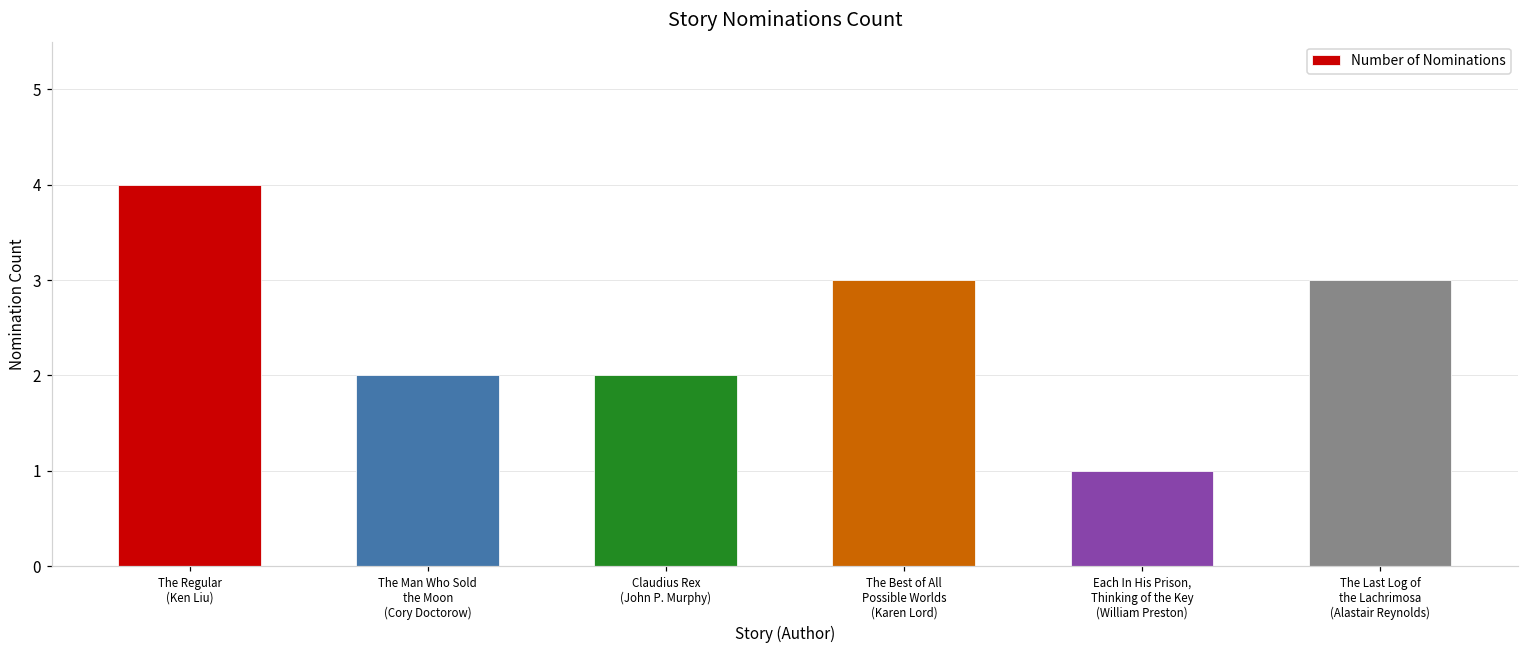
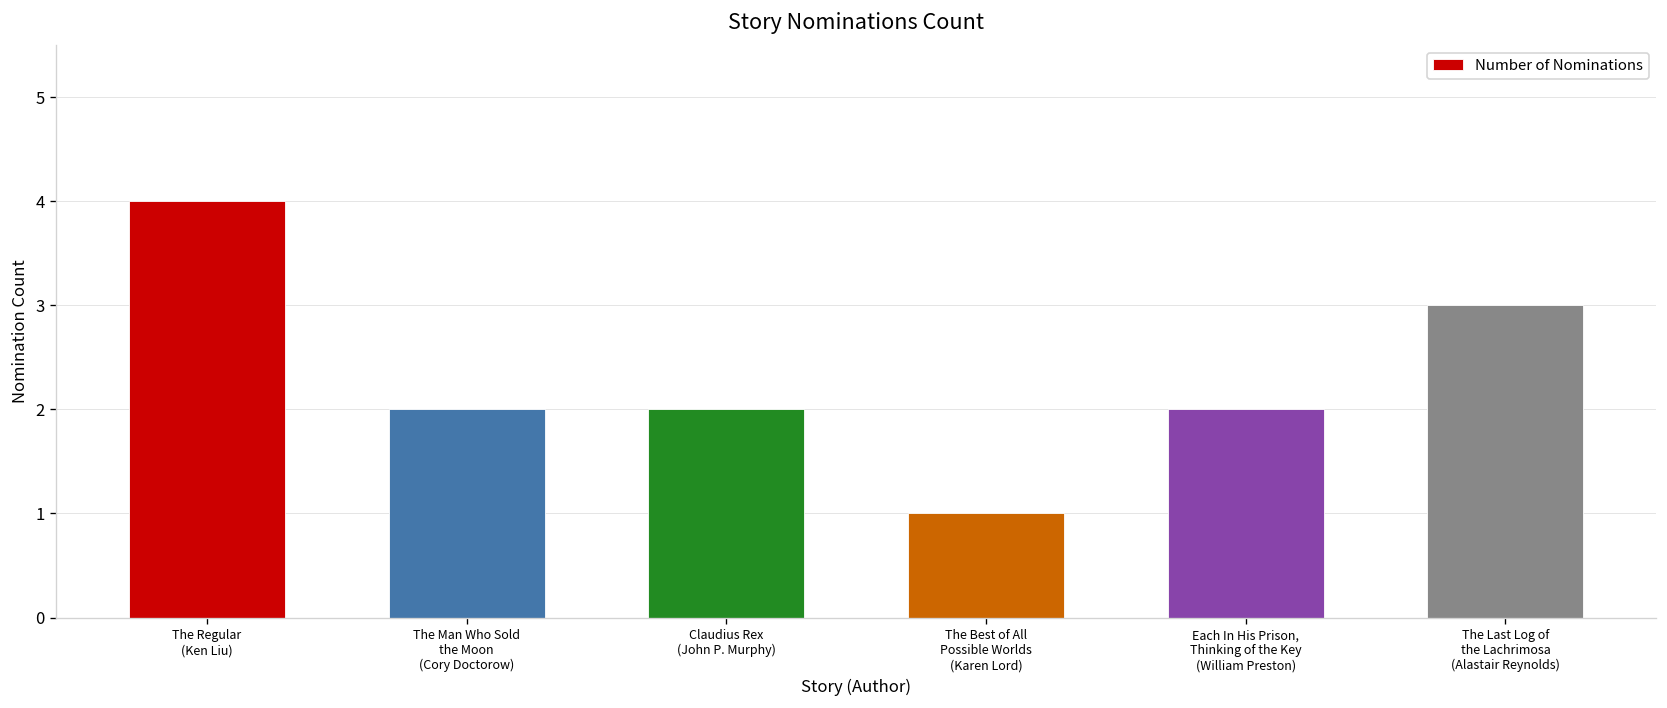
The Best of All Possible Worlds (Karen Lord): 3 -> 1
Each In His Prison, Thinking of the Key (William Preston): 1 -> 2
